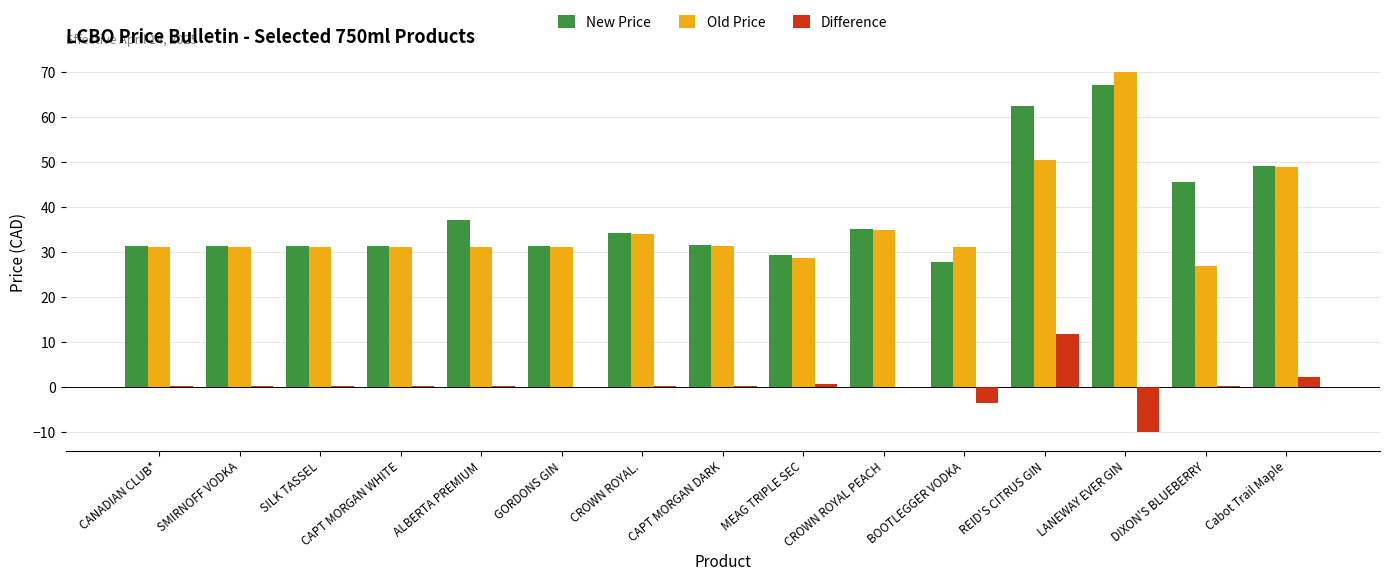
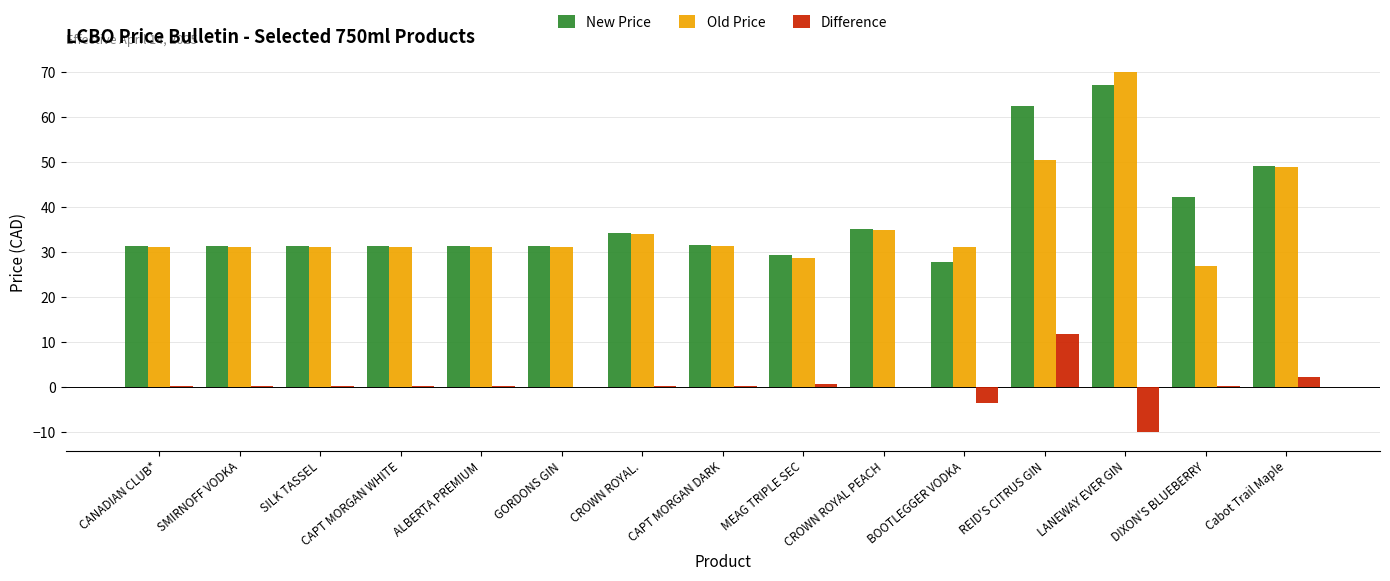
New Price, ALBERTA PREMIUM: 37 -> 31
New Price, DIXON'S BLUEBERRY: 46 -> 42
